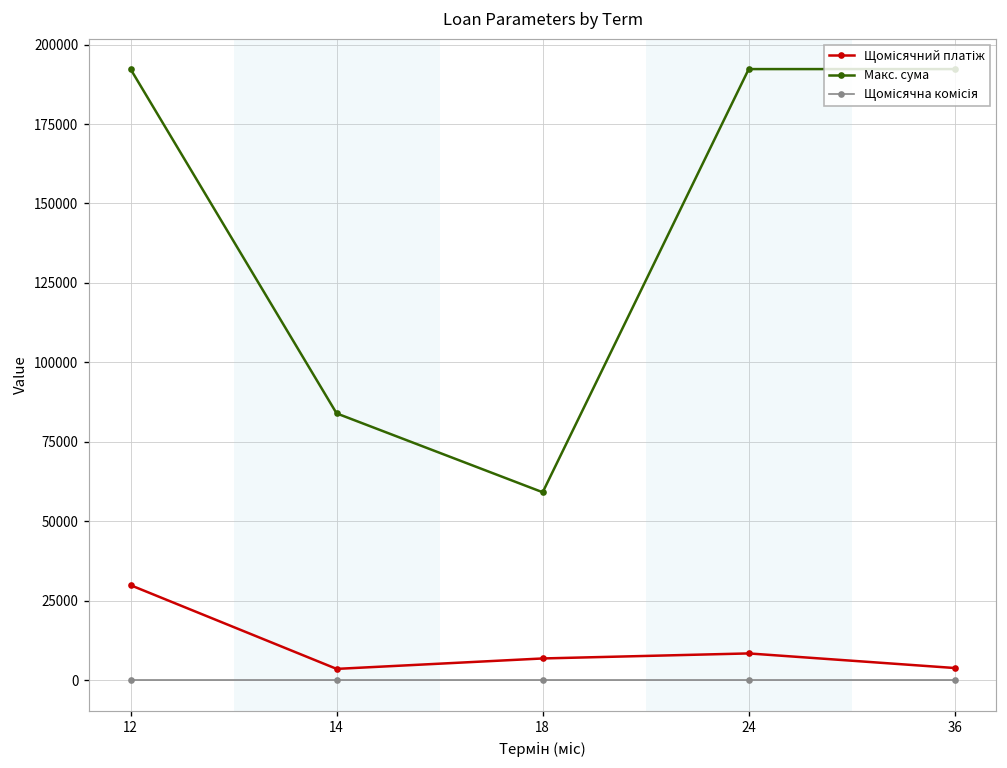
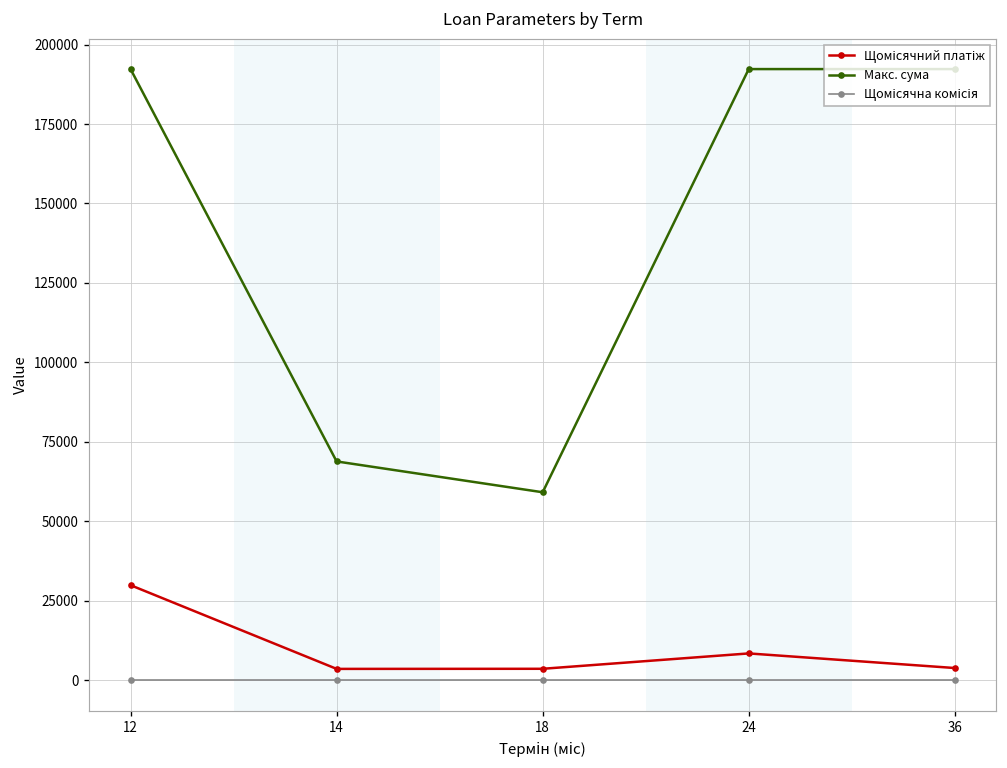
Макс. сума, 14: 84000 -> 69000
Щомісячний платіж, 18: 7000 -> 4000
